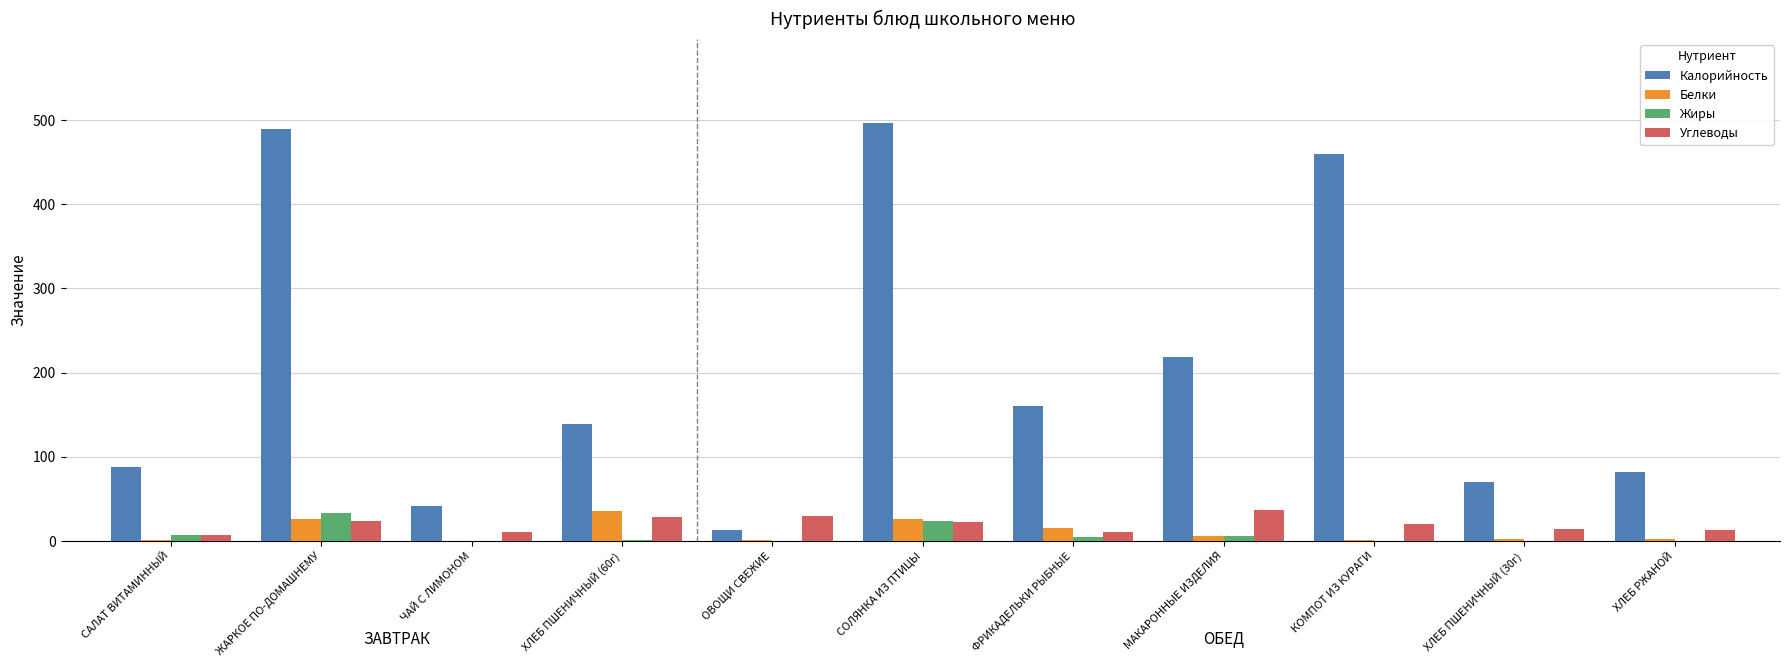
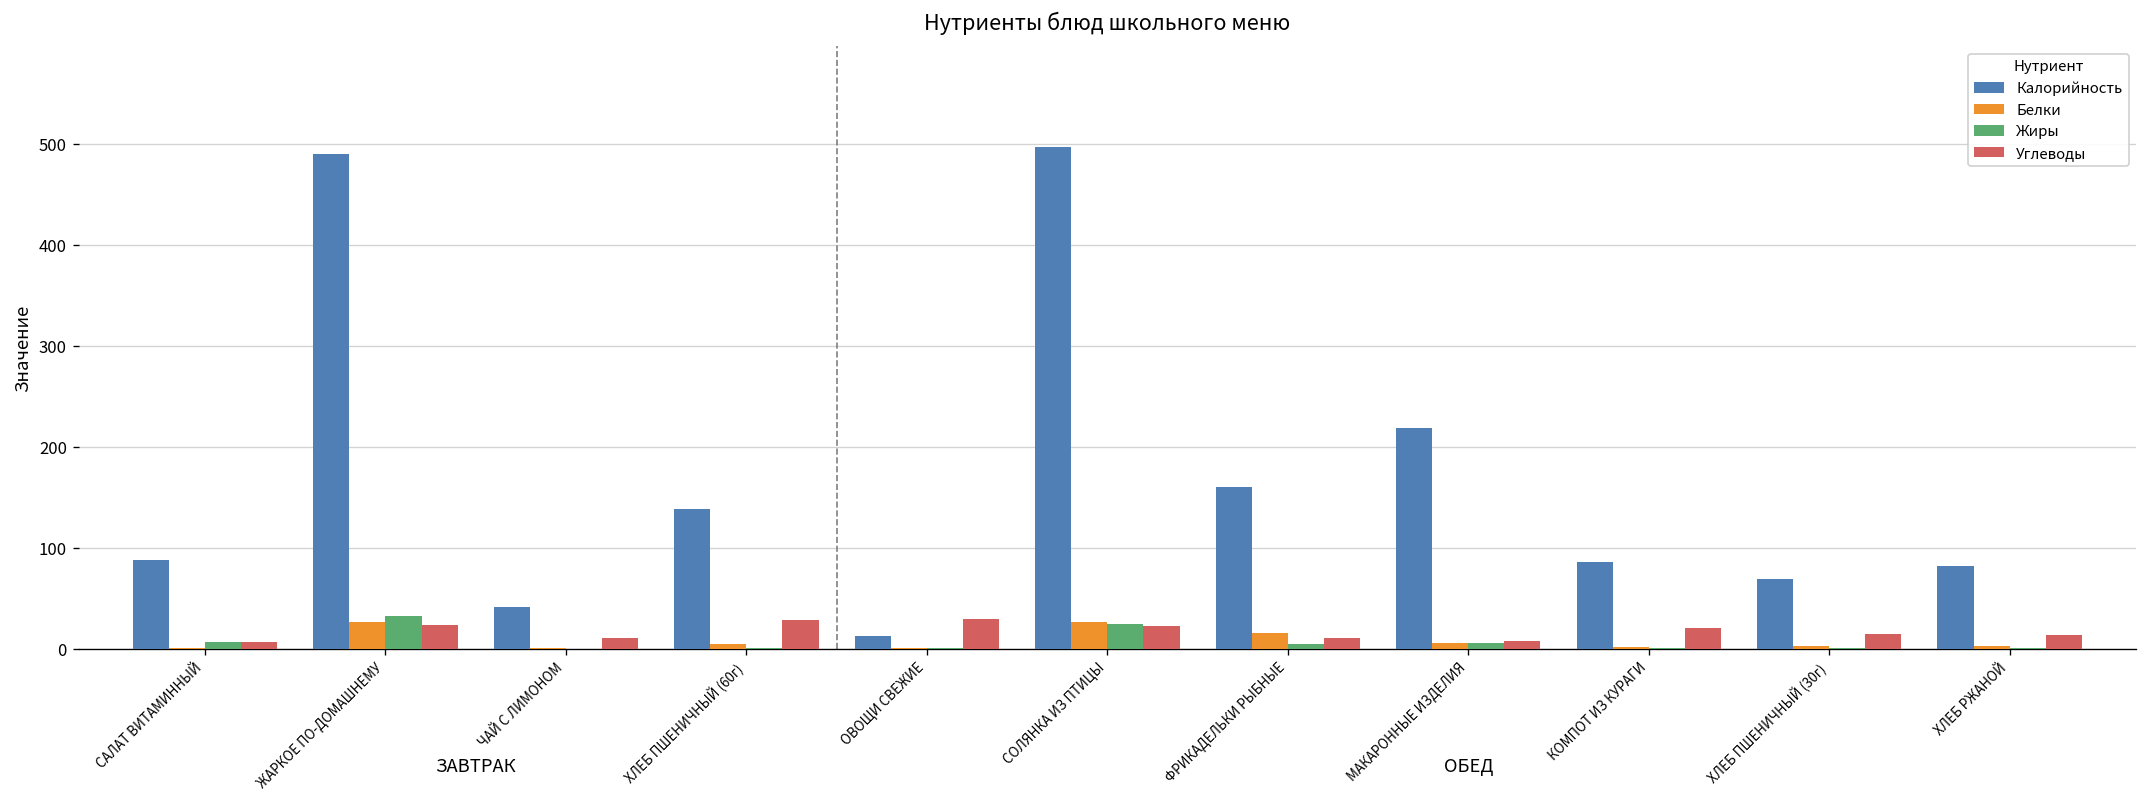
Белки, ХЛЕБ ПШЕНИЧНЫЙ (60г): 30 -> 0
Углеводы, МАКАРОННЫЕ ИЗДЕЛИЯ: 40 -> 10
Калорийность, КОМПОТ ИЗ КУРАГИ: 460 -> 90
